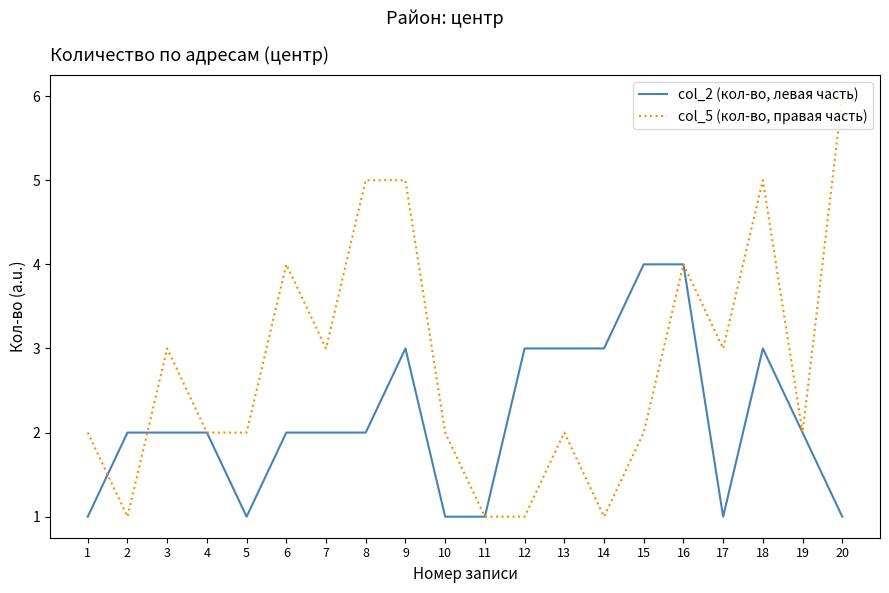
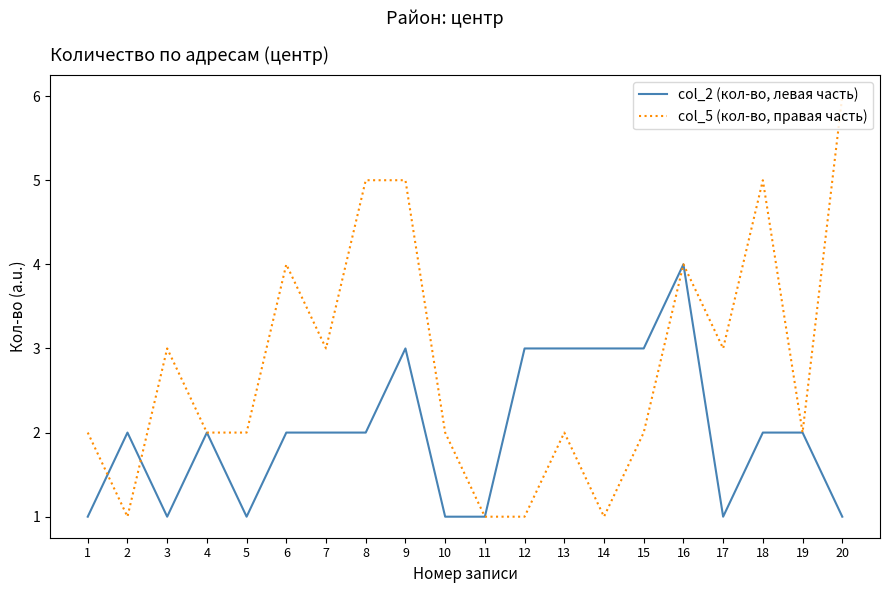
col_2 (кол-во, левая часть), 3: 2 -> 1
col_2 (кол-во, левая часть), 15: 4 -> 3
col_2 (кол-во, левая часть), 18: 3 -> 2
